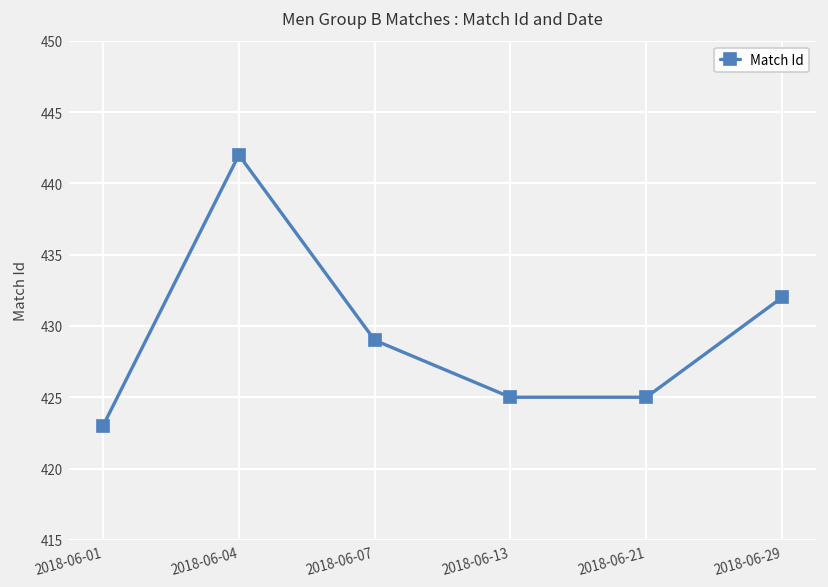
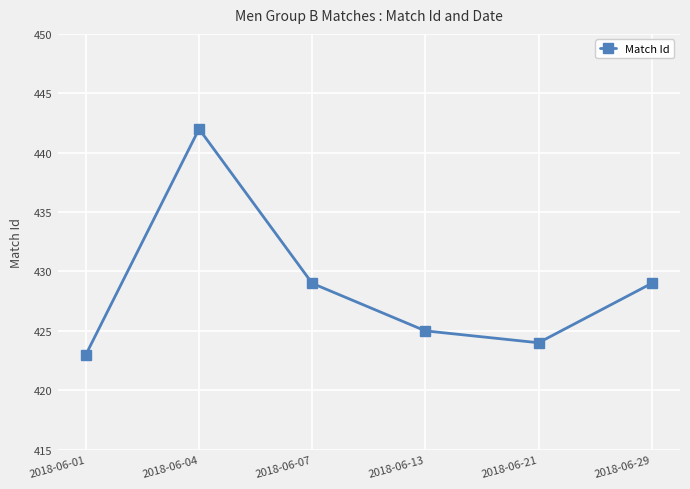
2018-06-21: 425 -> 424
2018-06-29: 432 -> 429
